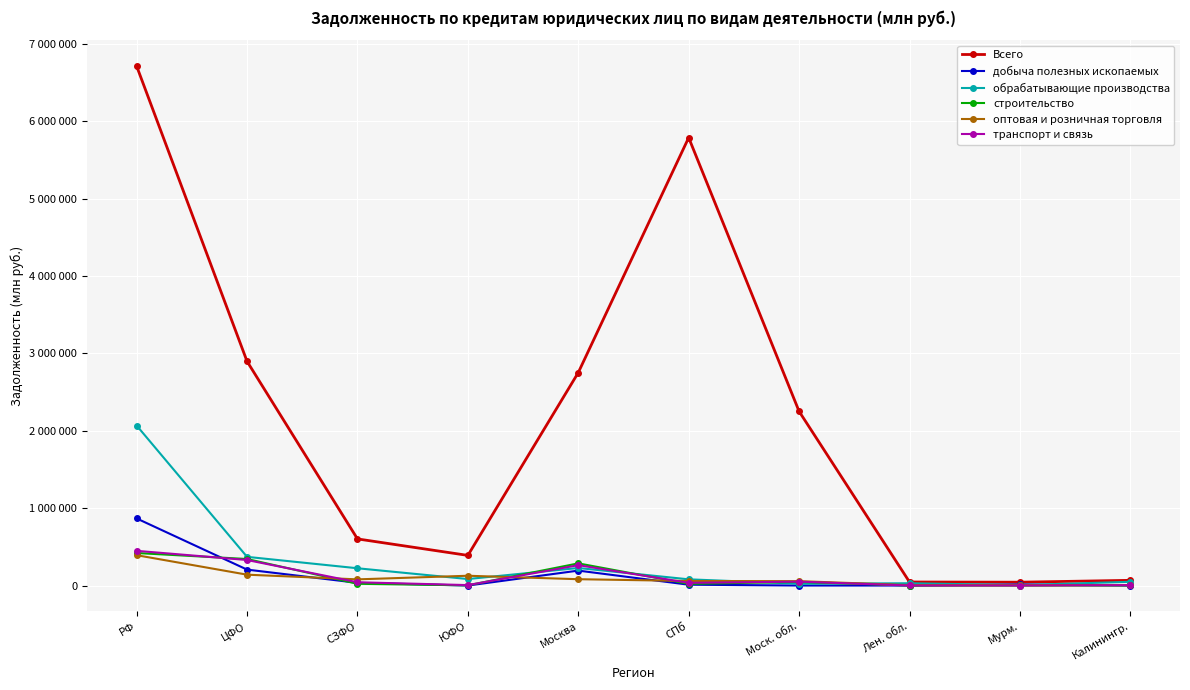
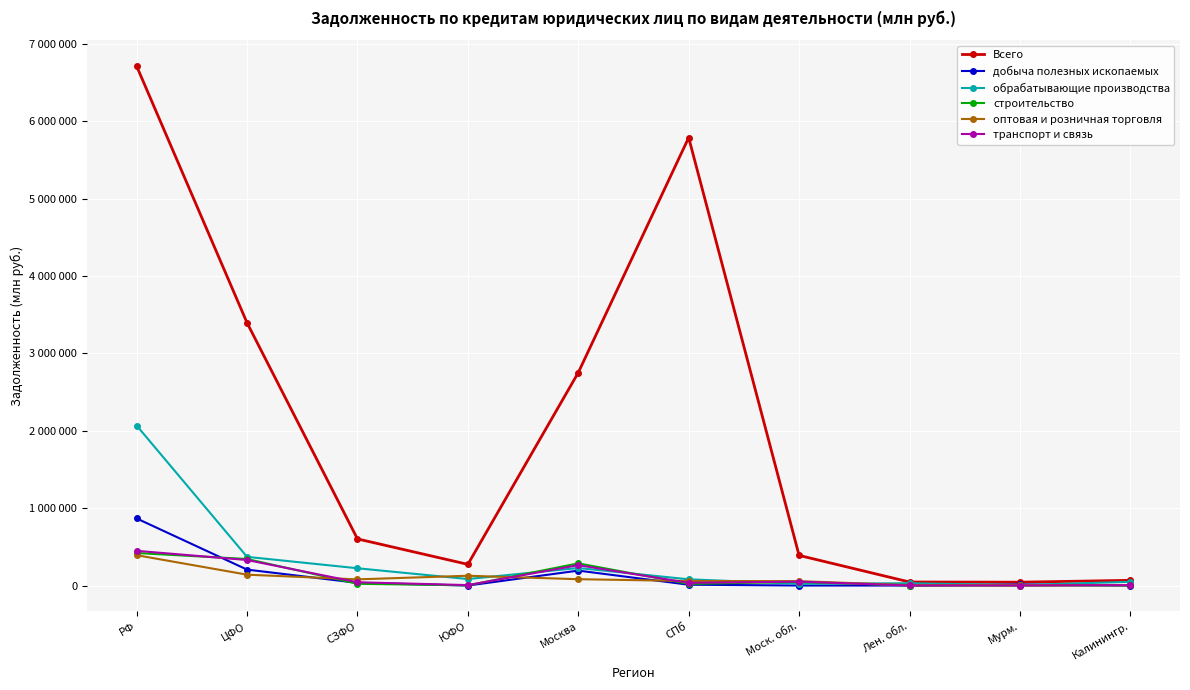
Всего, ЦФО: 2900000 -> 3400000
Всего, ЮФО: 400000 -> 300000
Всего, Моск. обл.: 2300000 -> 400000
